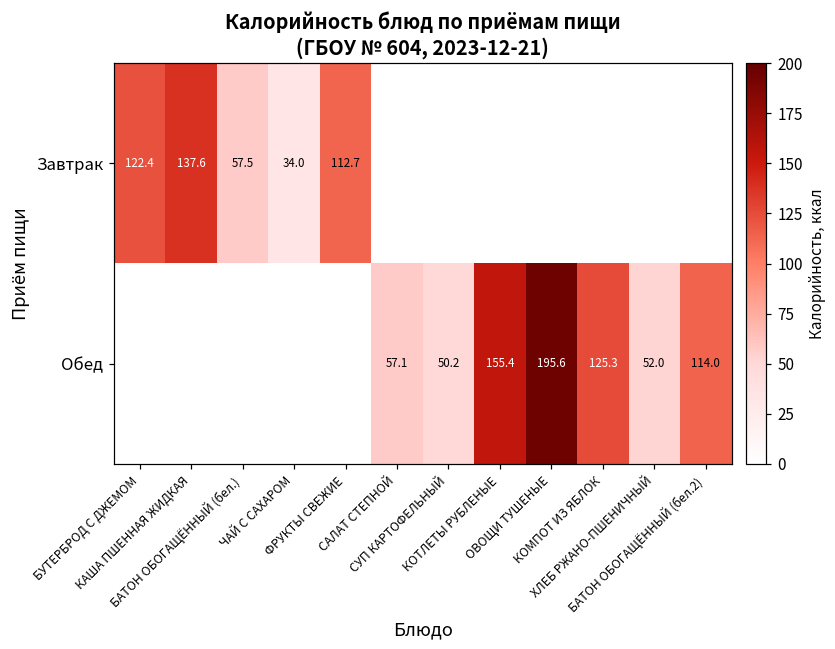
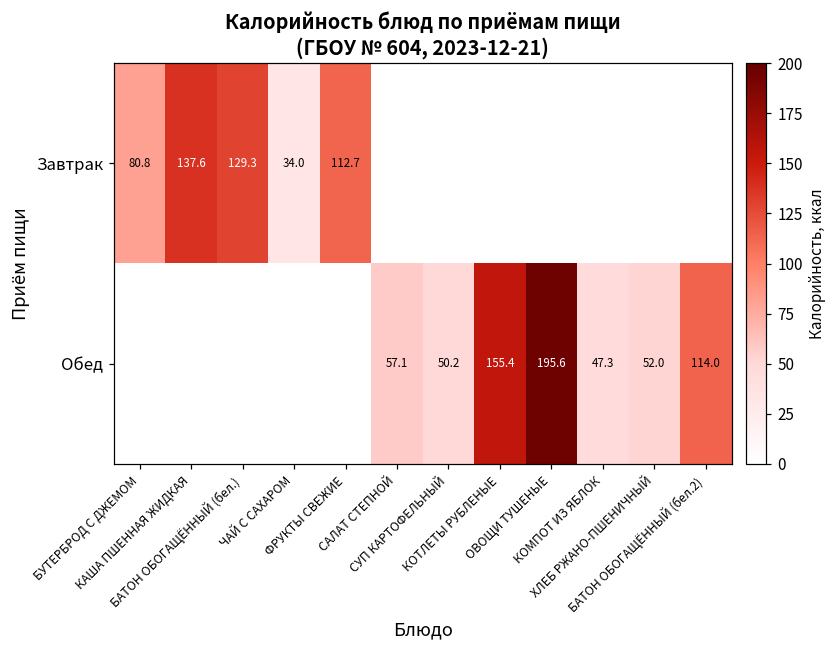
Завтрак, БУТЕРБРОД С ДЖЕМОМ: 122.4 -> 80.8
Завтрак, БАТОН ОБОГАЩЁННЫЙ (бел.): 57.5 -> 129.3
Обед, КОМПОТ ИЗ ЯБЛОК: 125.3 -> 47.3
